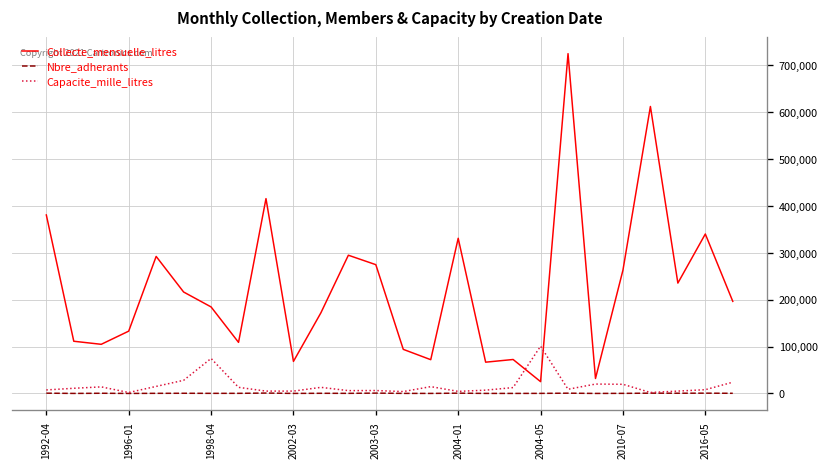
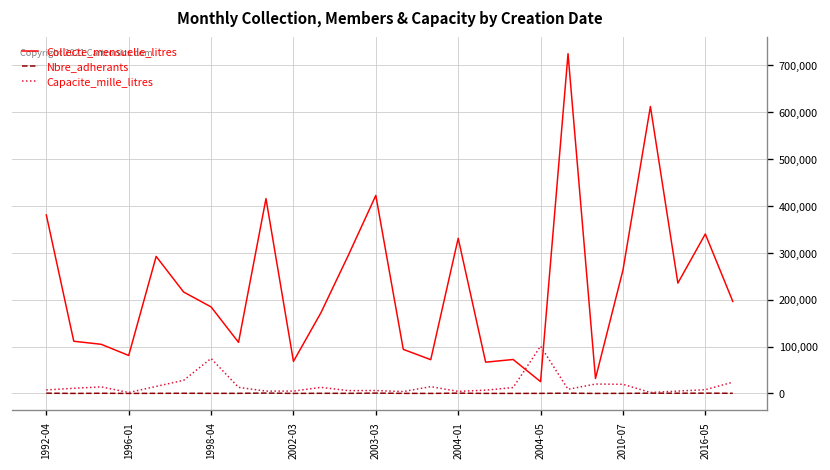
Collecte_mensuelle_litres, 1996-01: 130,000 -> 80,000
Collecte_mensuelle_litres, 2003-03: 270,000 -> 420,000
